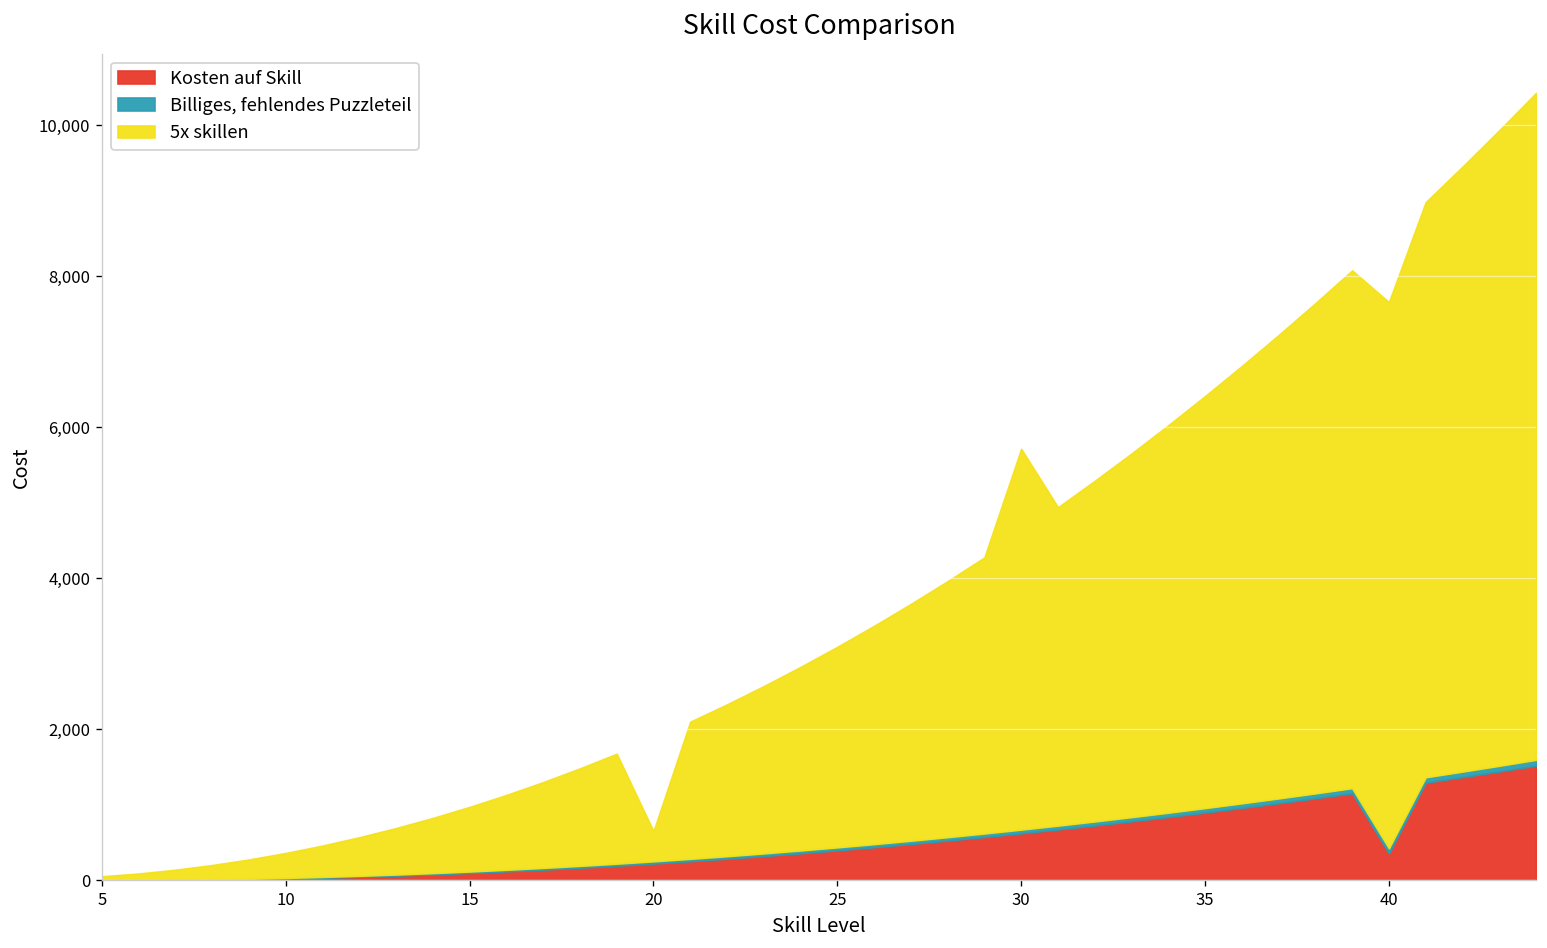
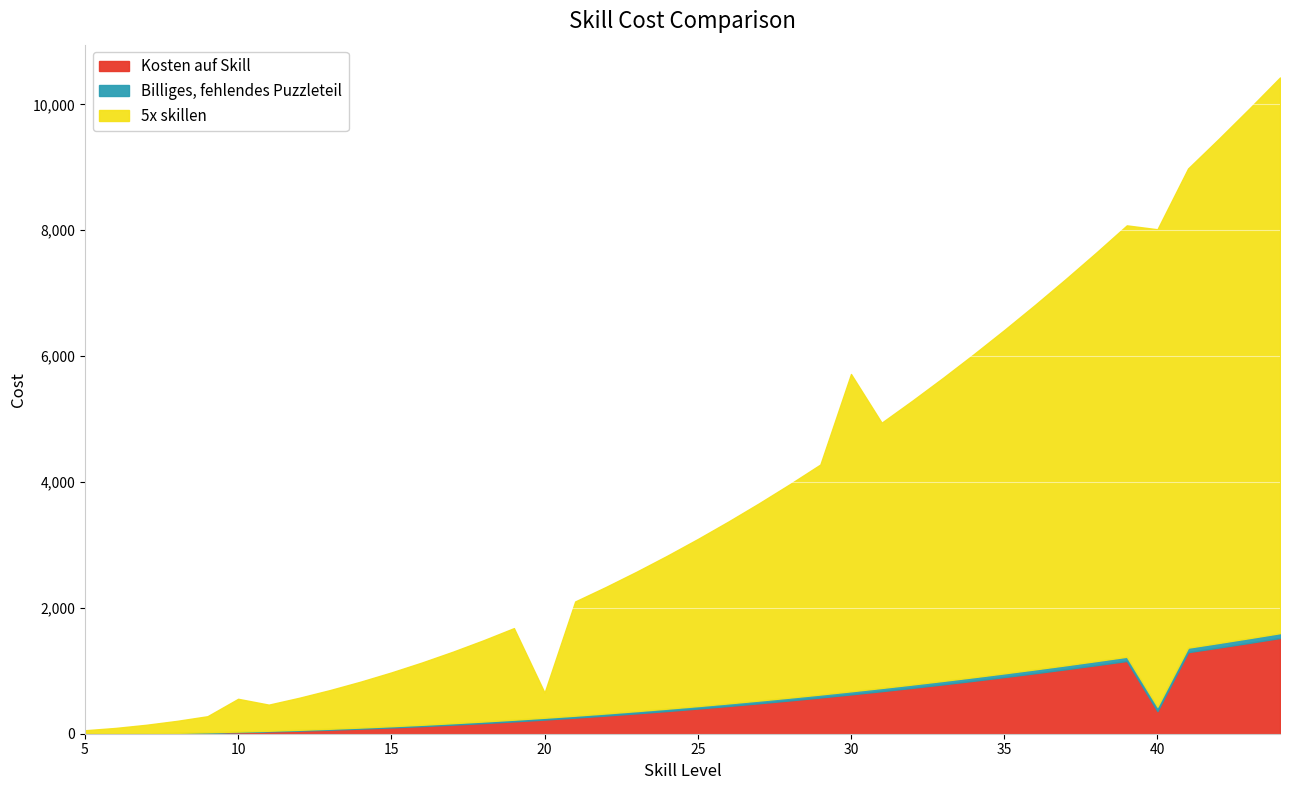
5x skillen, 10: 300 -> 500
5x skillen, 40: 7,200 -> 7,600
